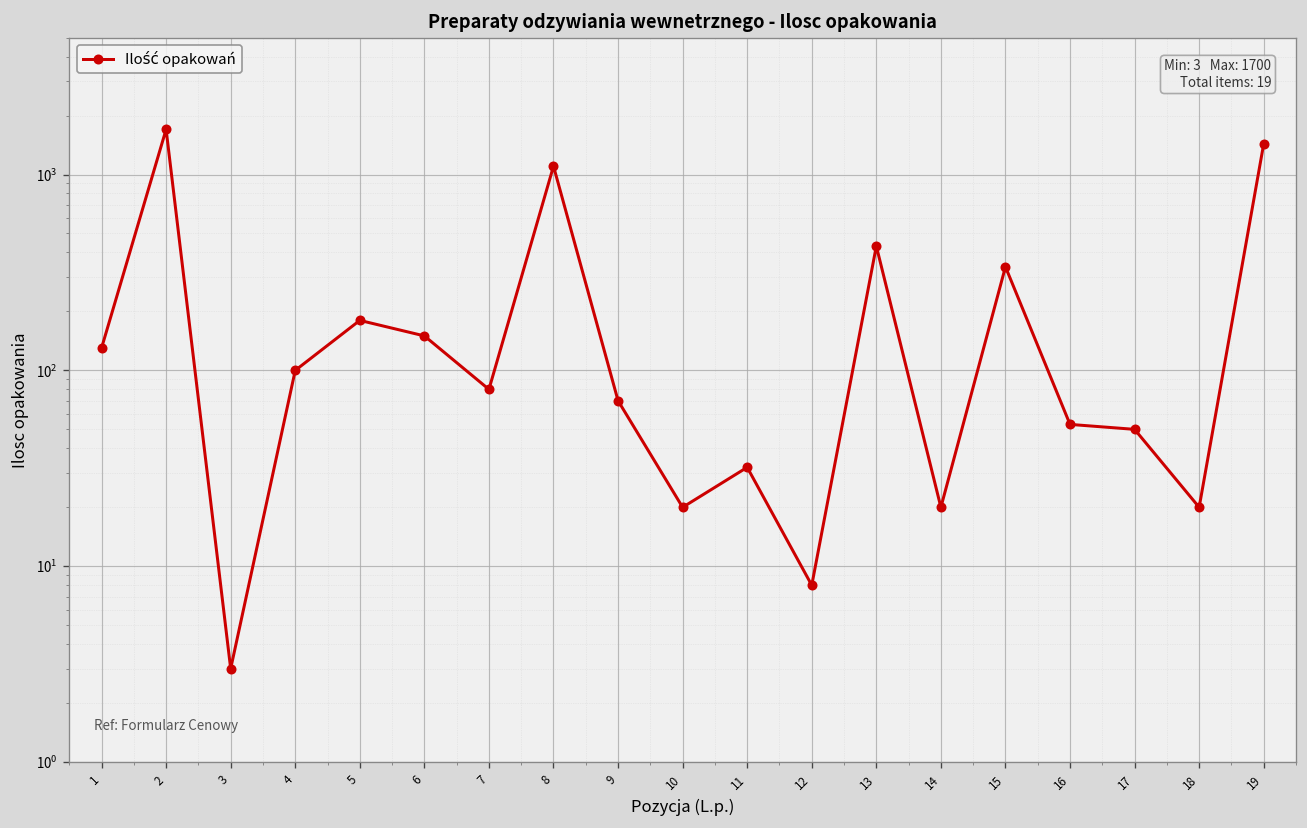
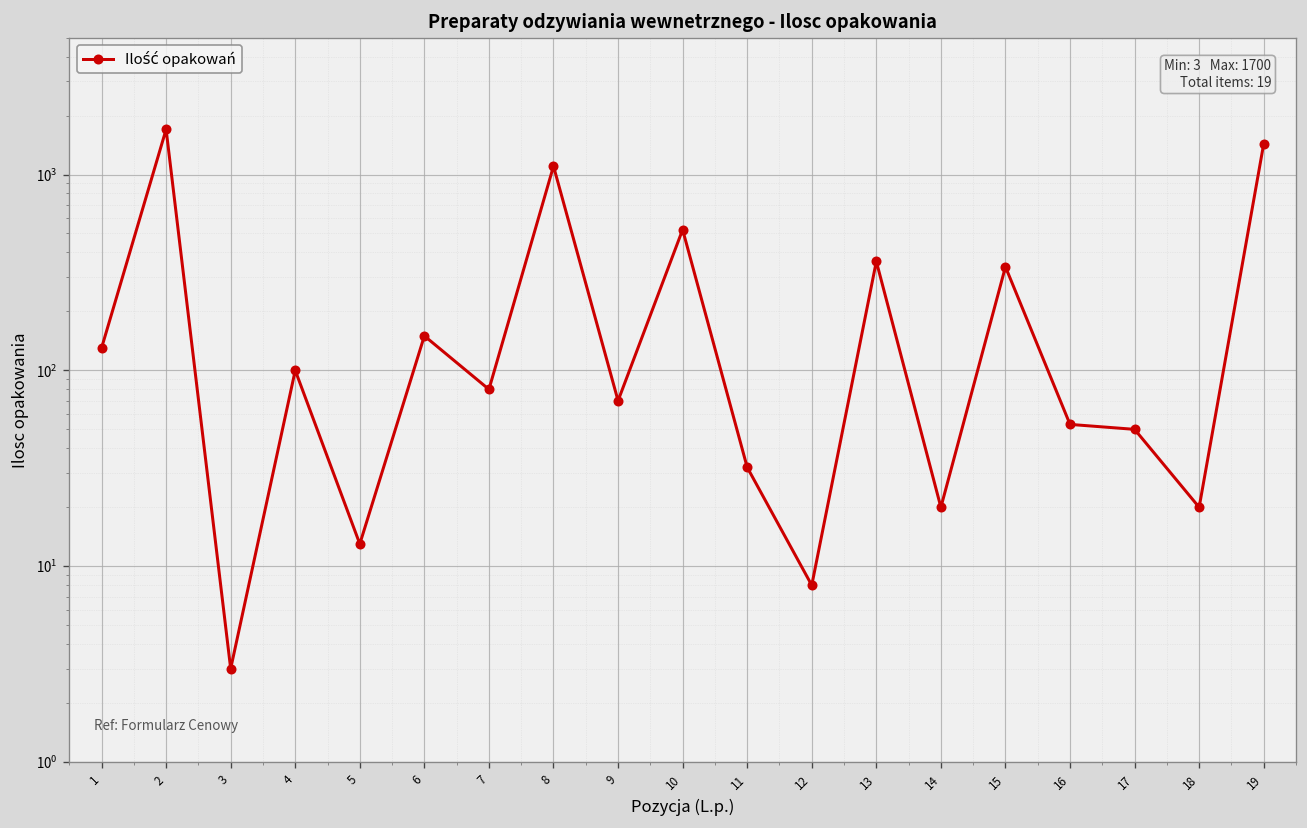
5: 180 -> 13
10: 20 -> 520
13: 430 -> 360
